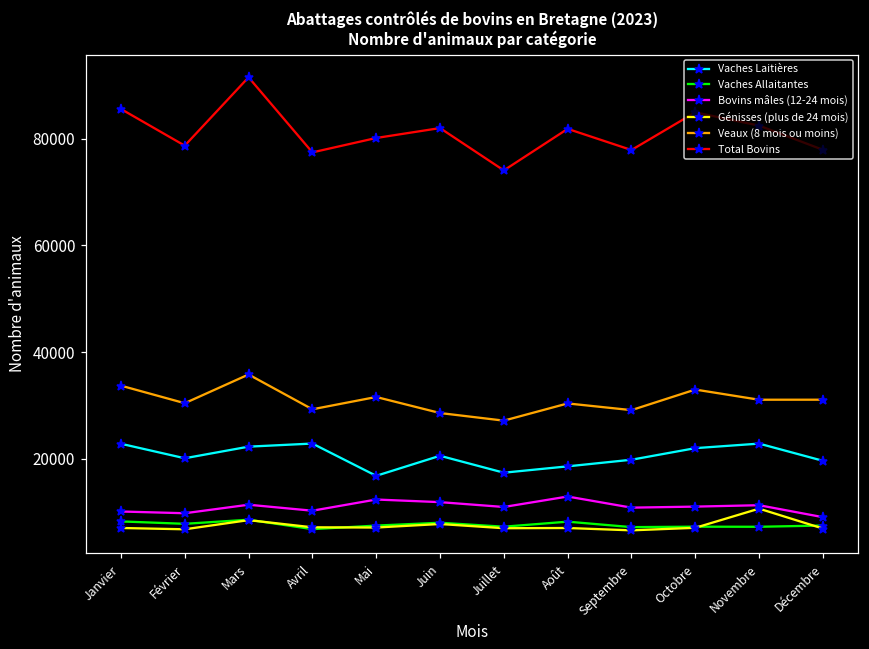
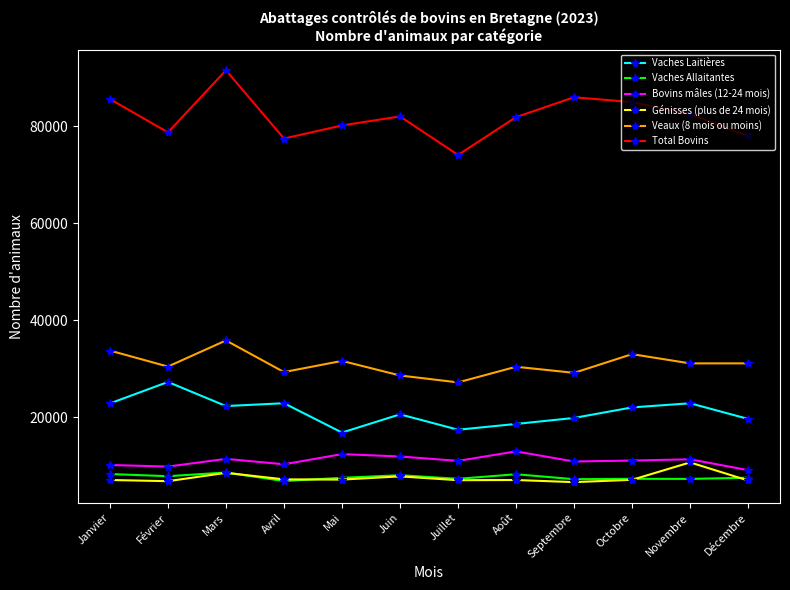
Vaches Laitières, Février: 20000 -> 27000
Total Bovins, Septembre: 78000 -> 86000
